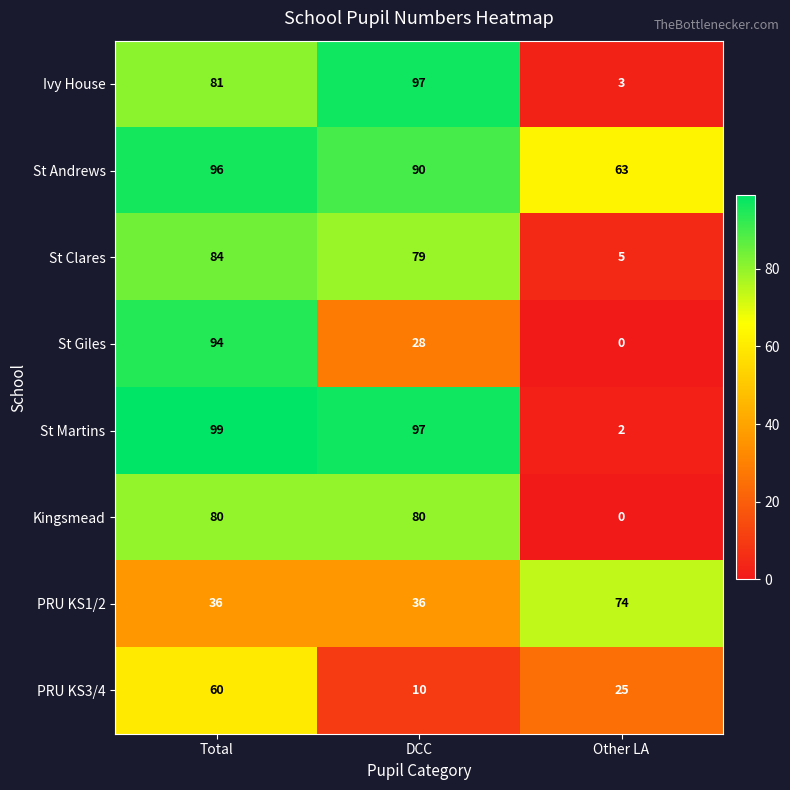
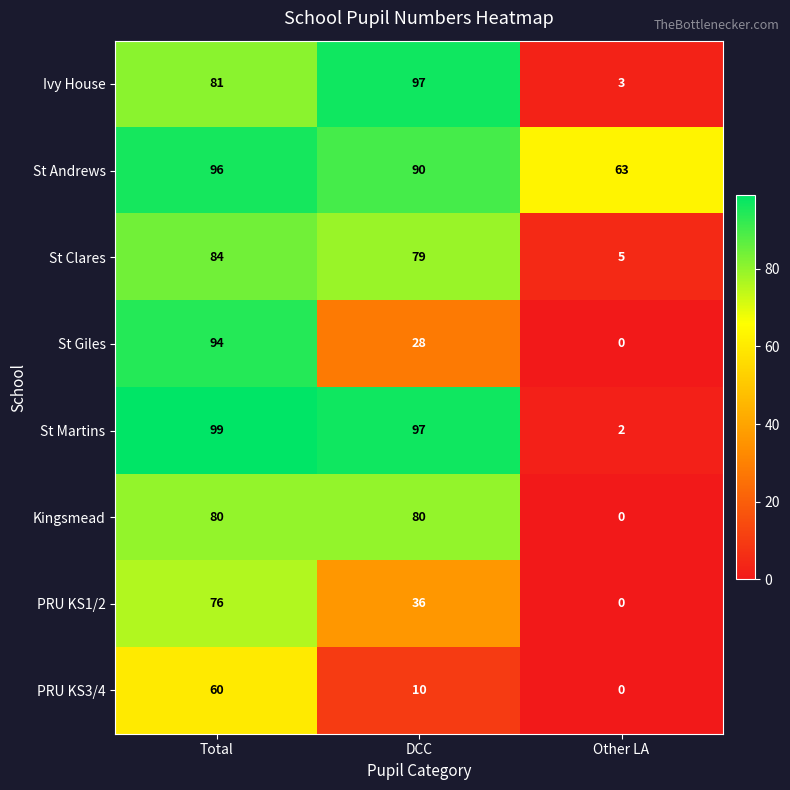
PRU KS1/2, Total: 36 -> 76
PRU KS1/2, Other LA: 74 -> 0
PRU KS3/4, Other LA: 25 -> 0
